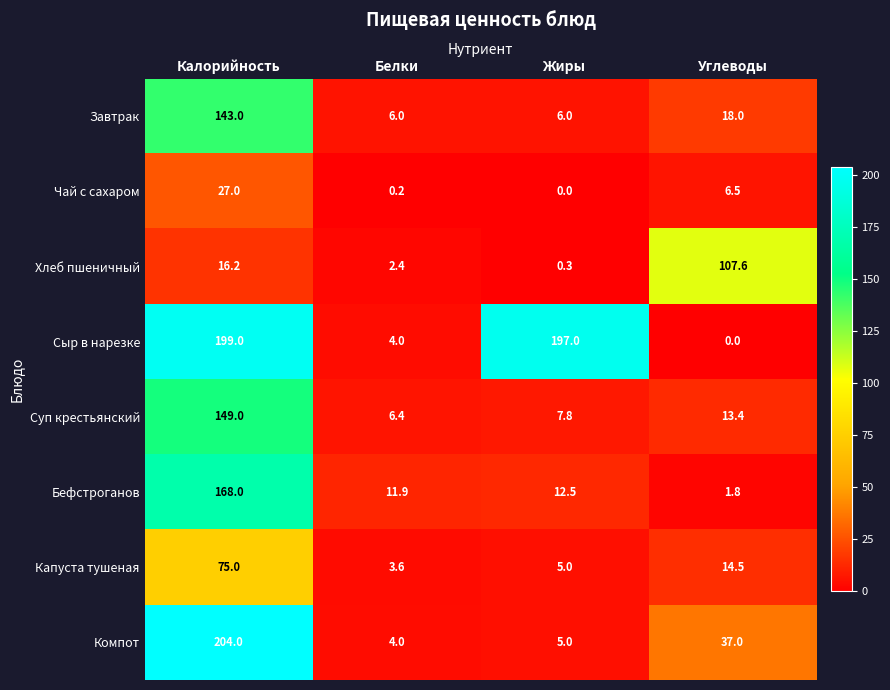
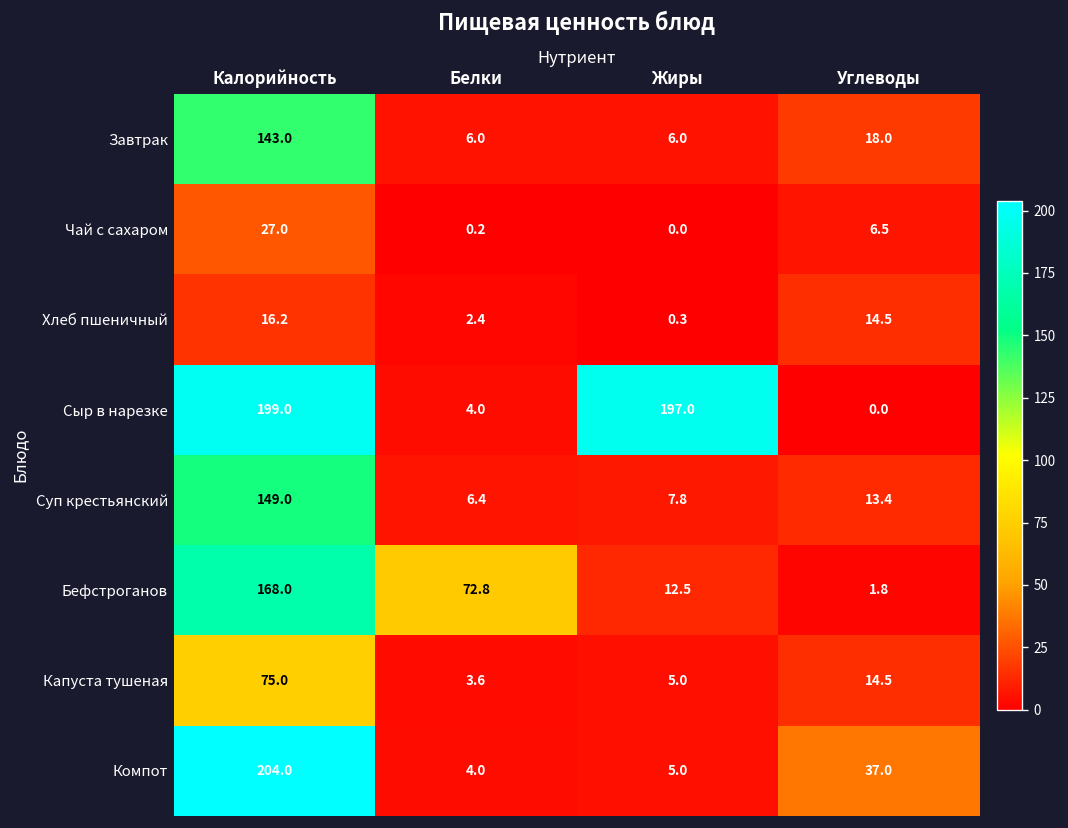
Хлеб пшеничный, Углеводы: 107.6 -> 14.5
Бефстроганов, Белки: 11.9 -> 72.8
